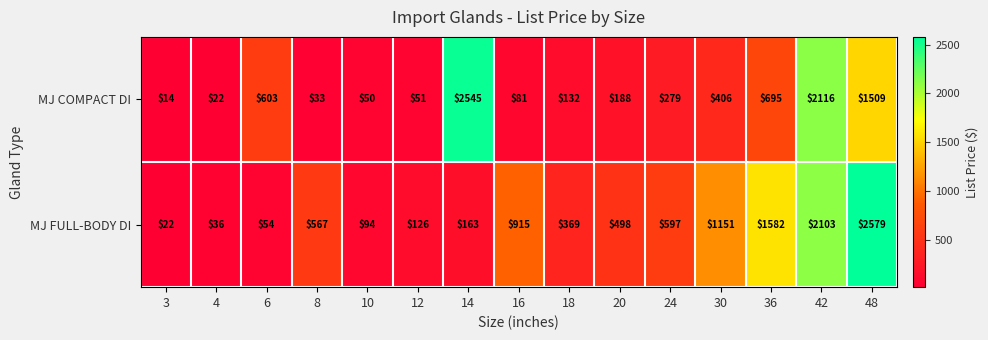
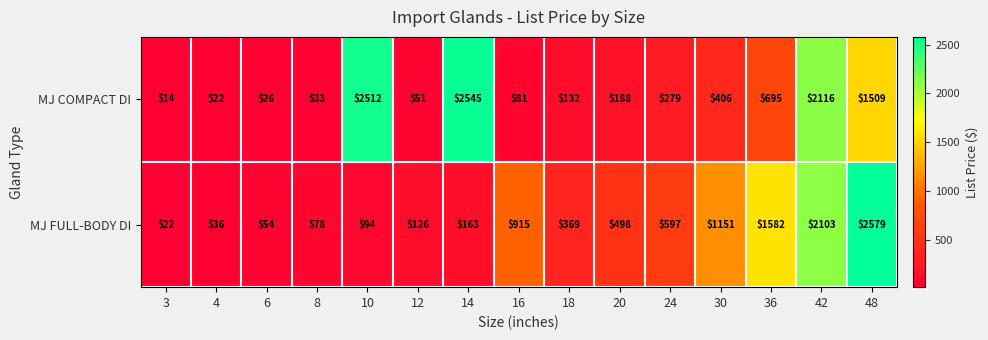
MJ COMPACT DI, 6: $603 -> $26
MJ COMPACT DI, 10: $50 -> $2512
MJ FULL-BODY DI, 8: $567 -> $78
